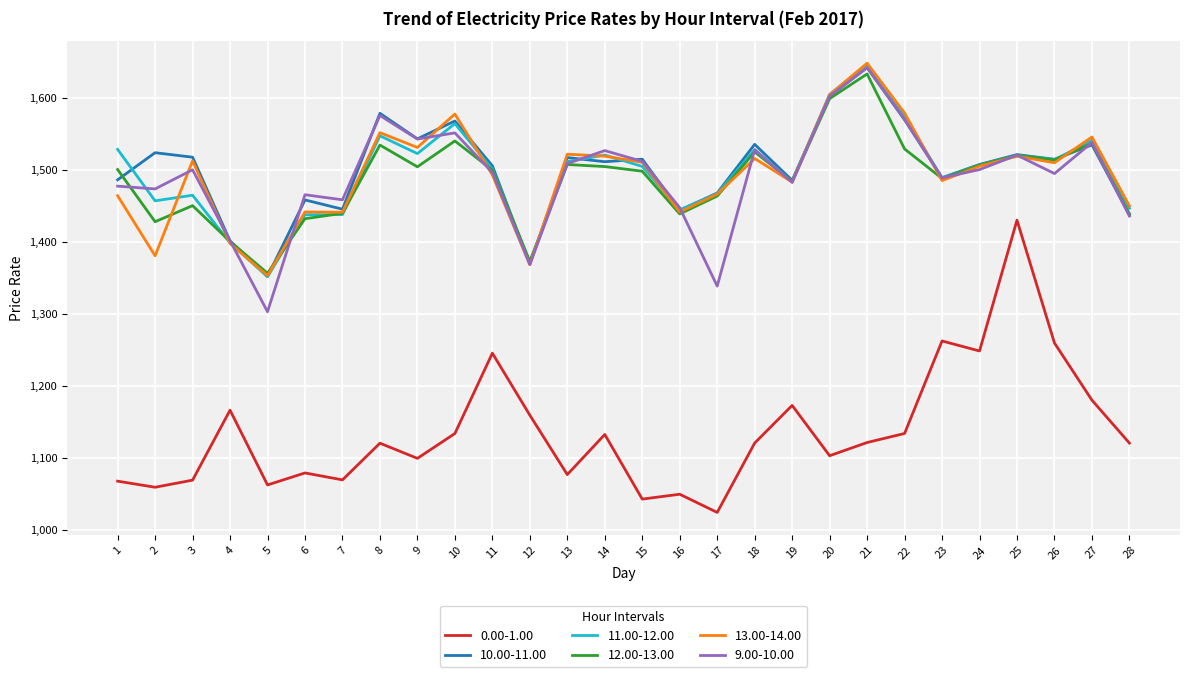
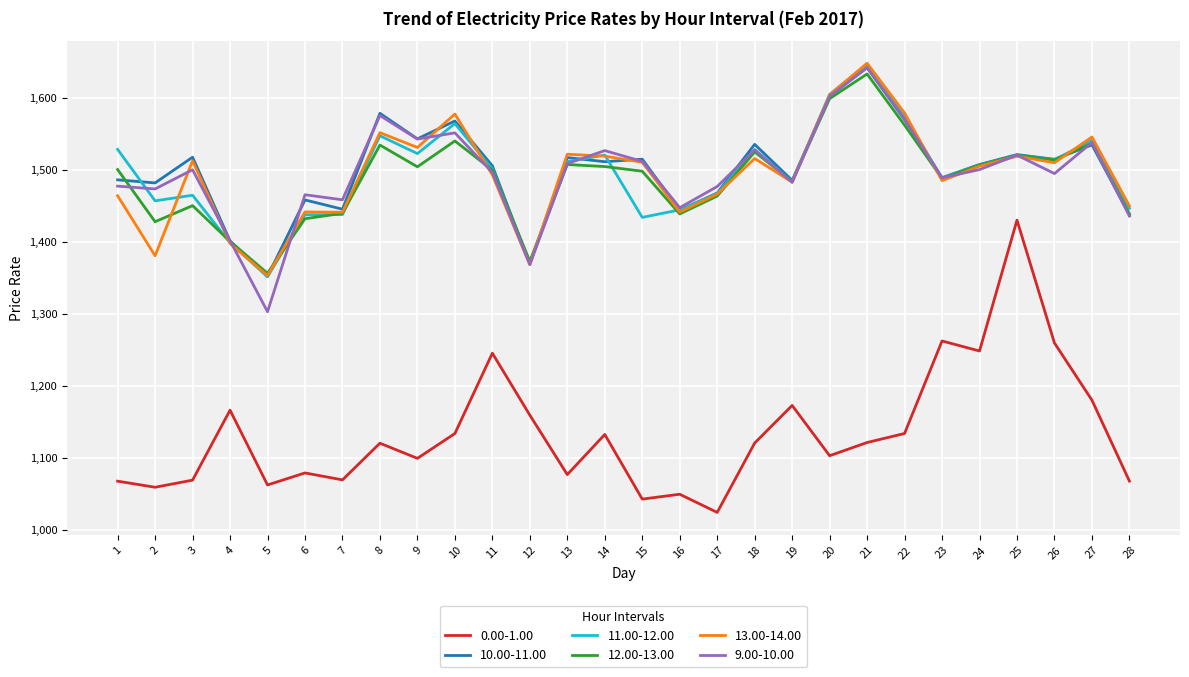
10.00-11.00, 2: 1,520 -> 1,480
11.00-12.00, 15: 1,500 -> 1,430
9.00-10.00, 17: 1,340 -> 1,480
12.00-13.00, 22: 1,530 -> 1,560
0.00-1.00, 28: 1,120 -> 1,070
